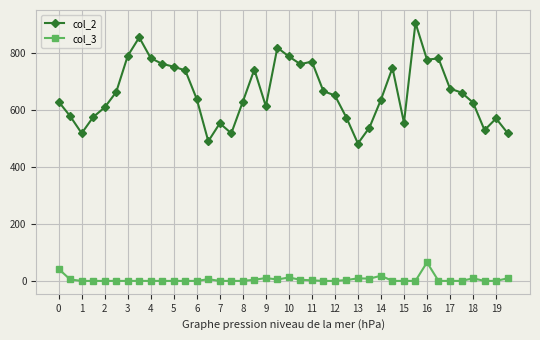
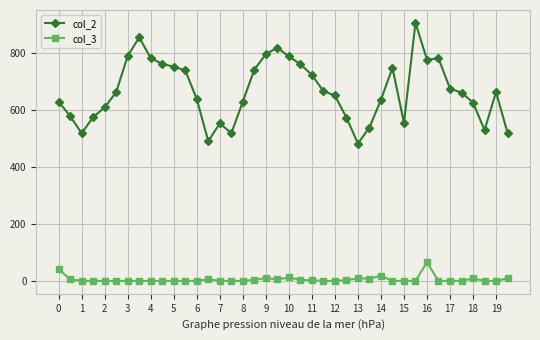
col_2, 9: 610 -> 800
col_2, 11: 770 -> 720
col_2, 19: 570 -> 660
